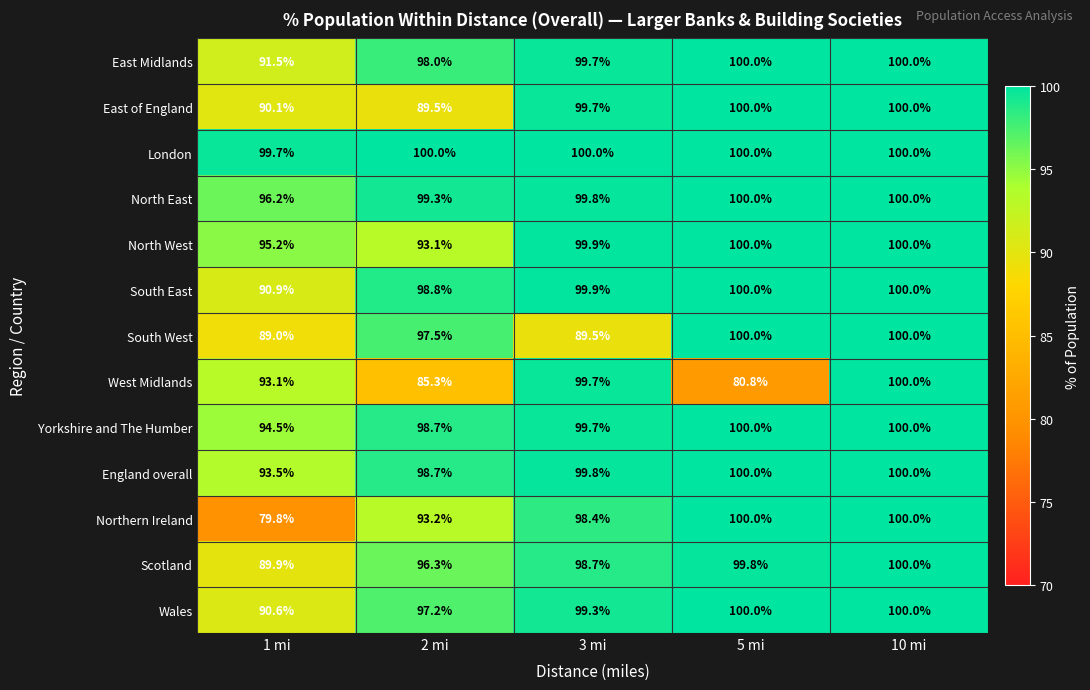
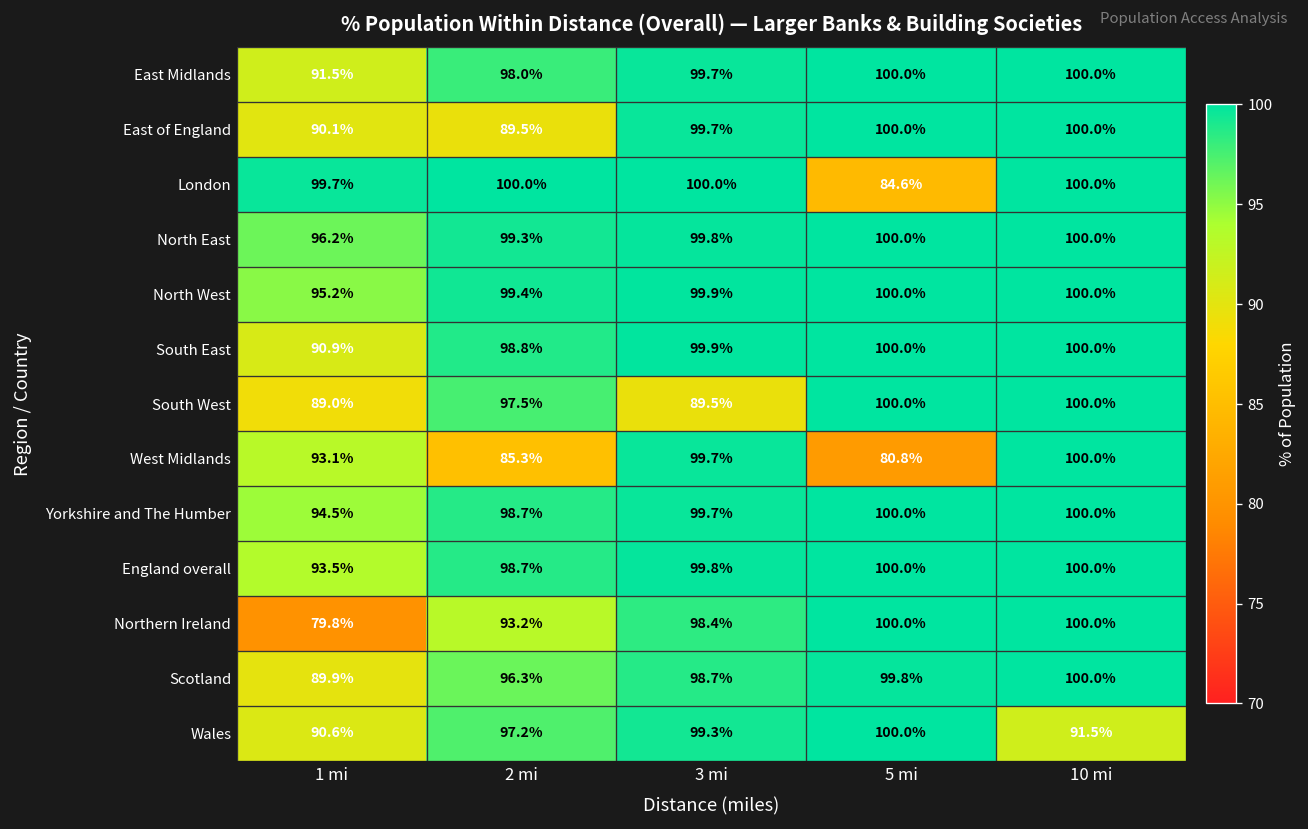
London, 5 mi: 100.0% -> 84.6%
North West, 2 mi: 93.1% -> 99.4%
Wales, 10 mi: 100.0% -> 91.5%
